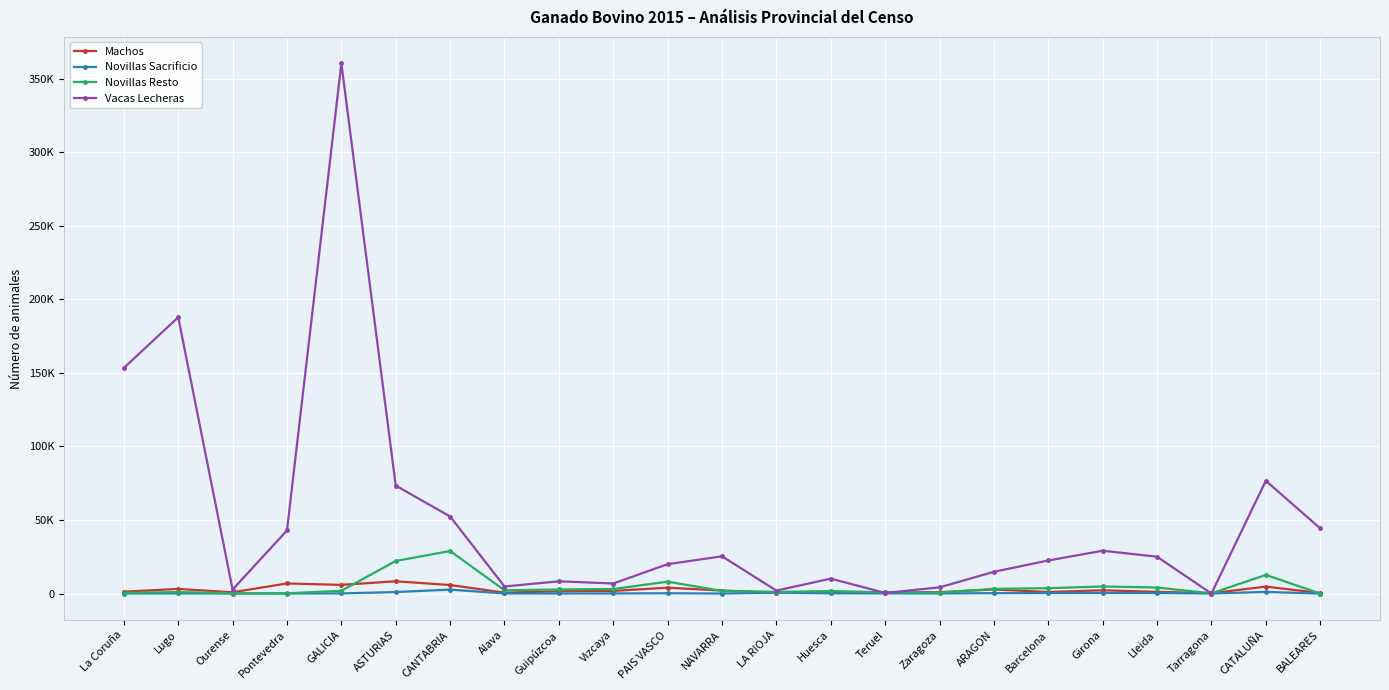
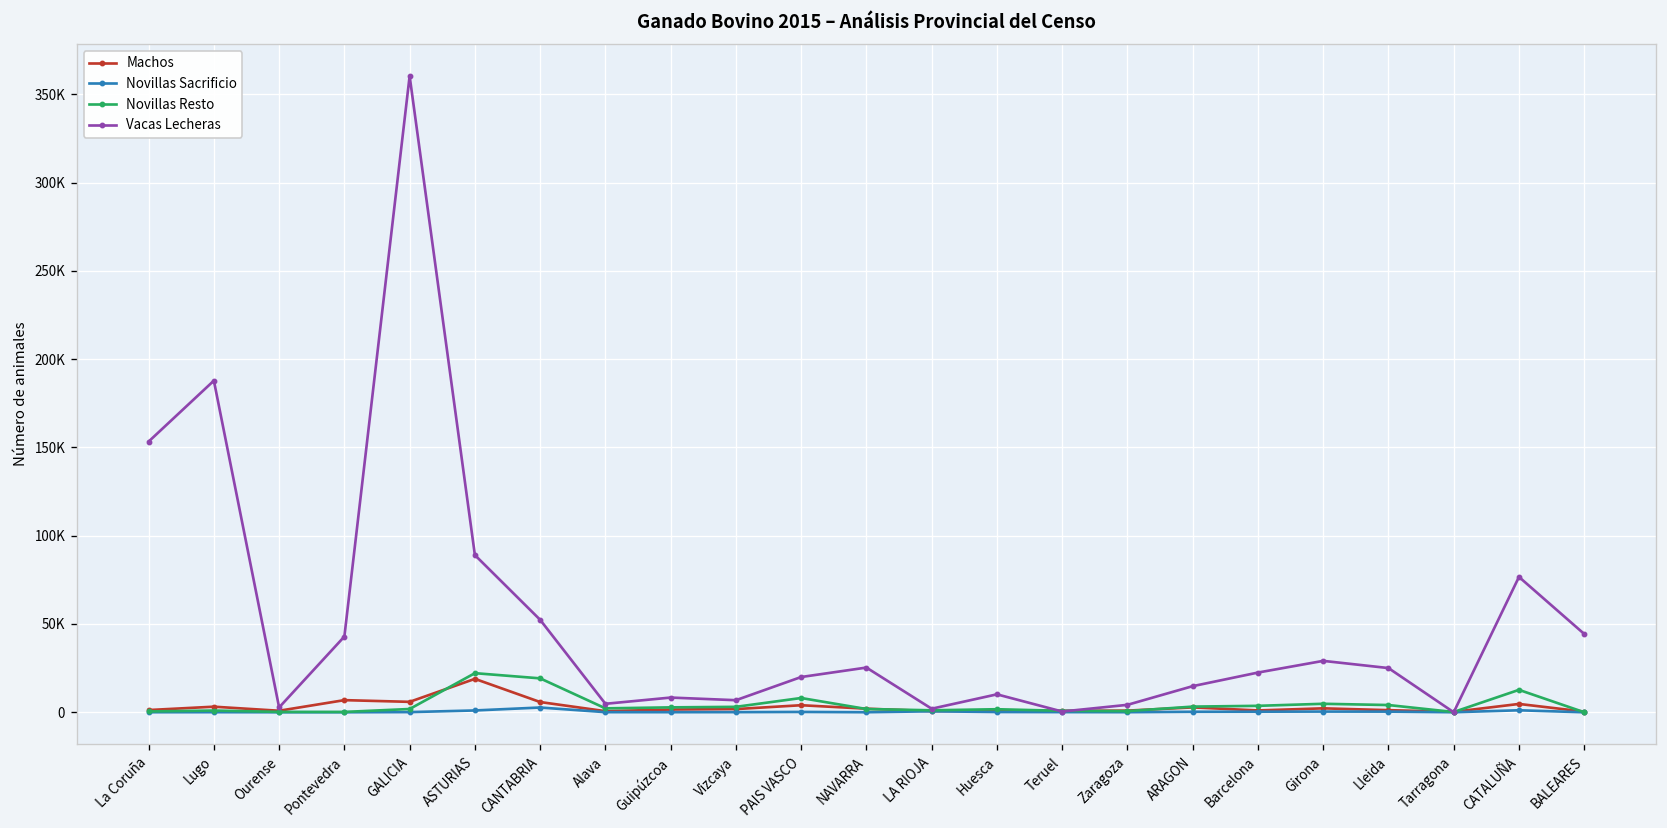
Machos, ASTURIAS: 8000 -> 19000
Vacas Lecheras, ASTURIAS: 73000 -> 89000
Novillas Resto, CANTABRIA: 29000 -> 19000
